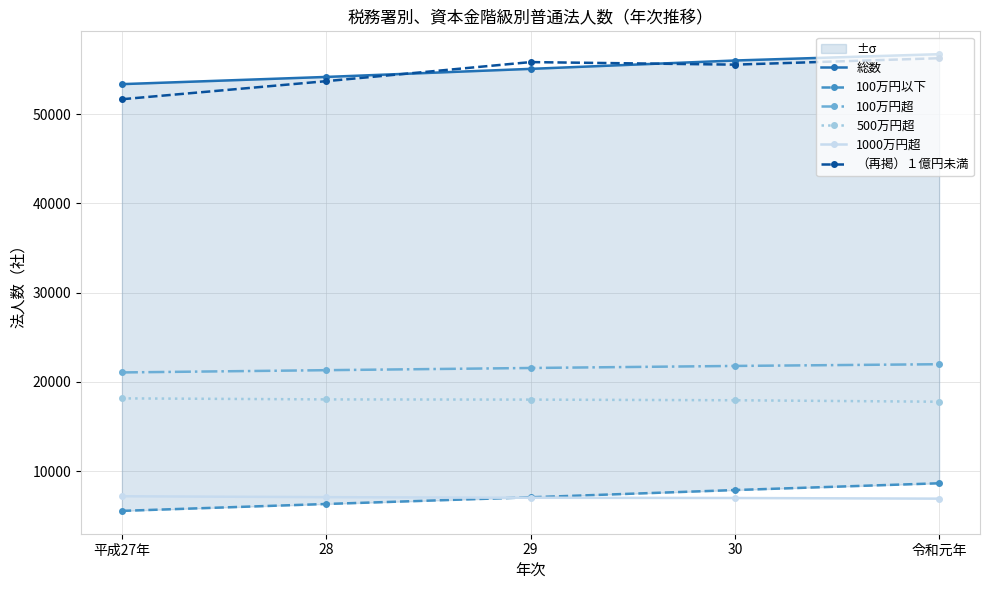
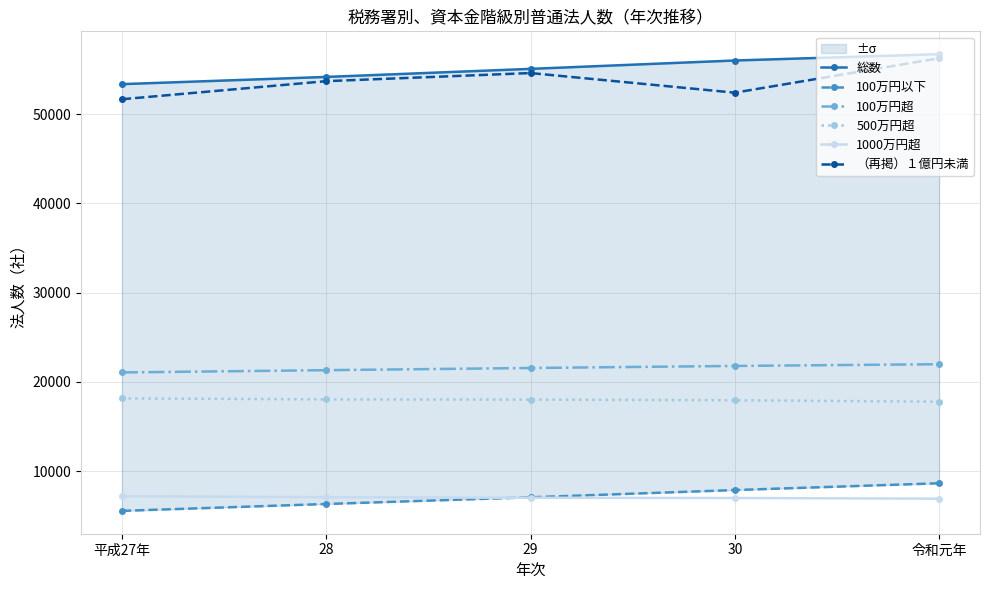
（再掲）１億円未満, 29: 56000 -> 55000
（再掲）１億円未満, 30: 56000 -> 52000
